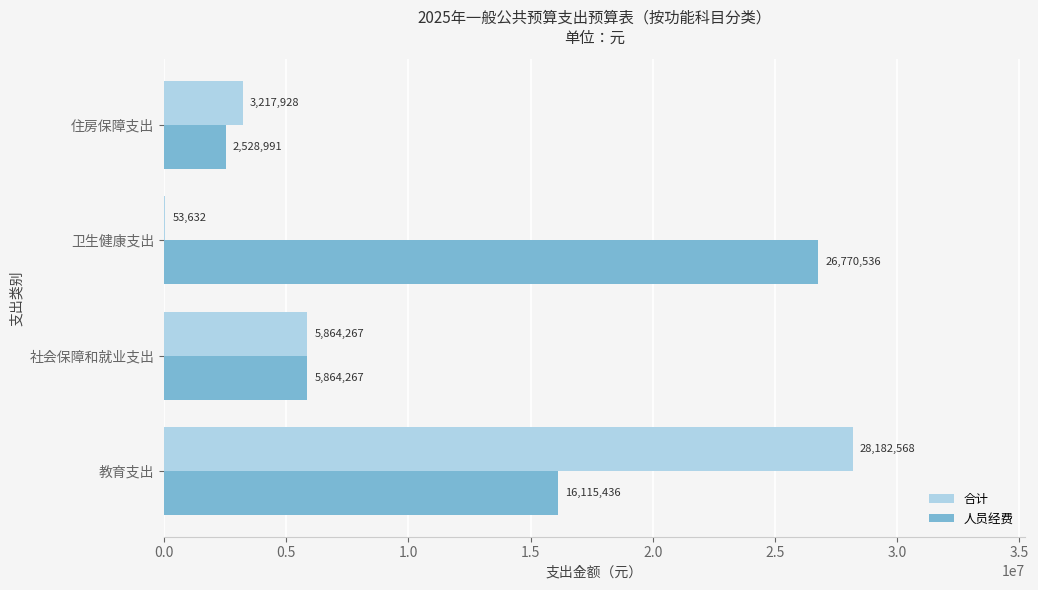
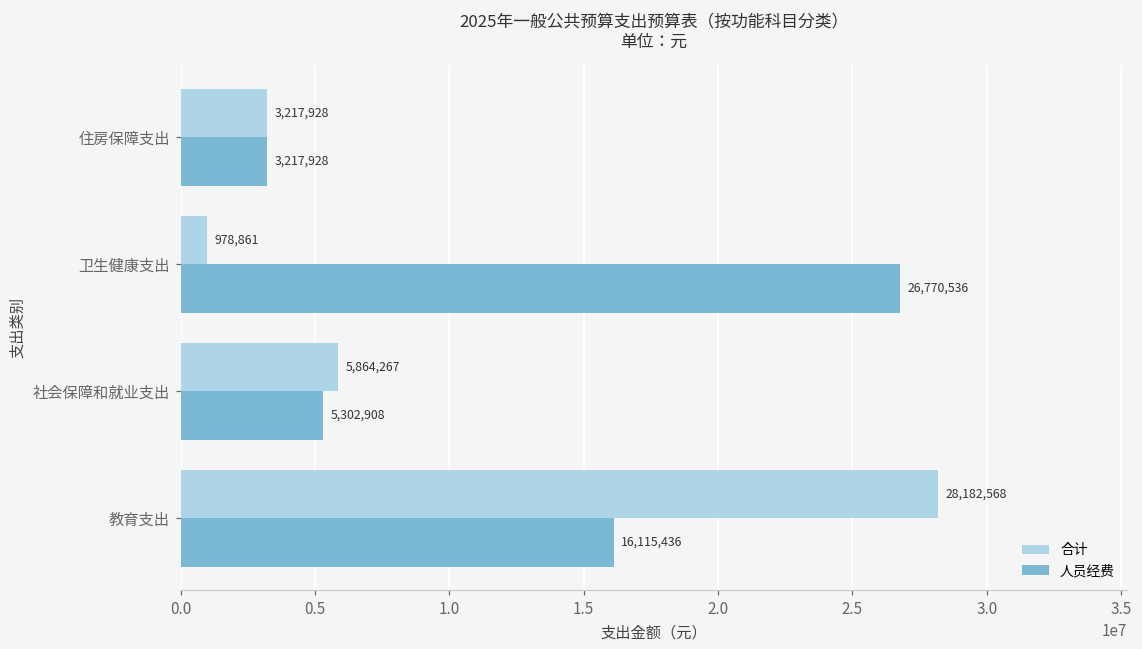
人员经费, 住房保障支出: 2,528,991 -> 3,217,928
合计, 卫生健康支出: 53,632 -> 978,861
人员经费, 社会保障和就业支出: 5,864,267 -> 5,302,908
